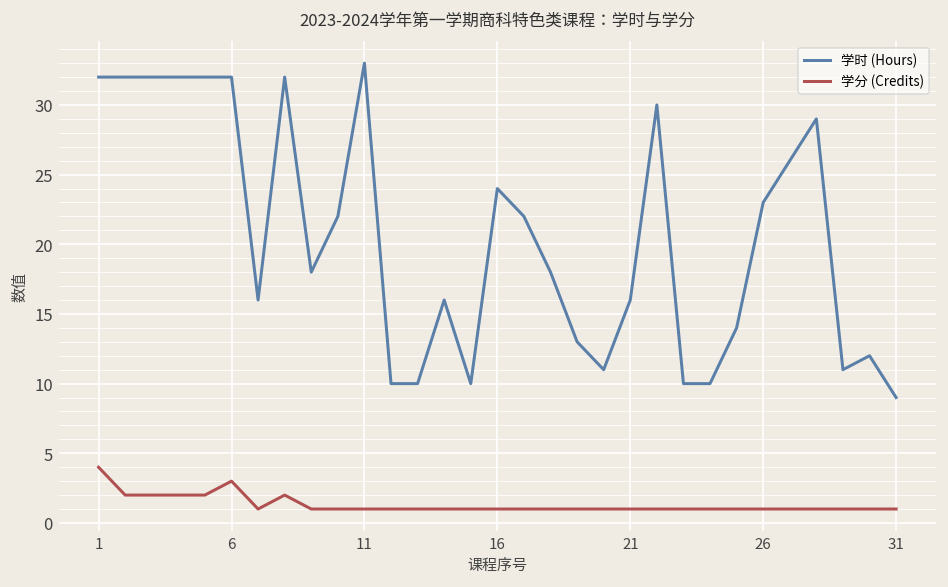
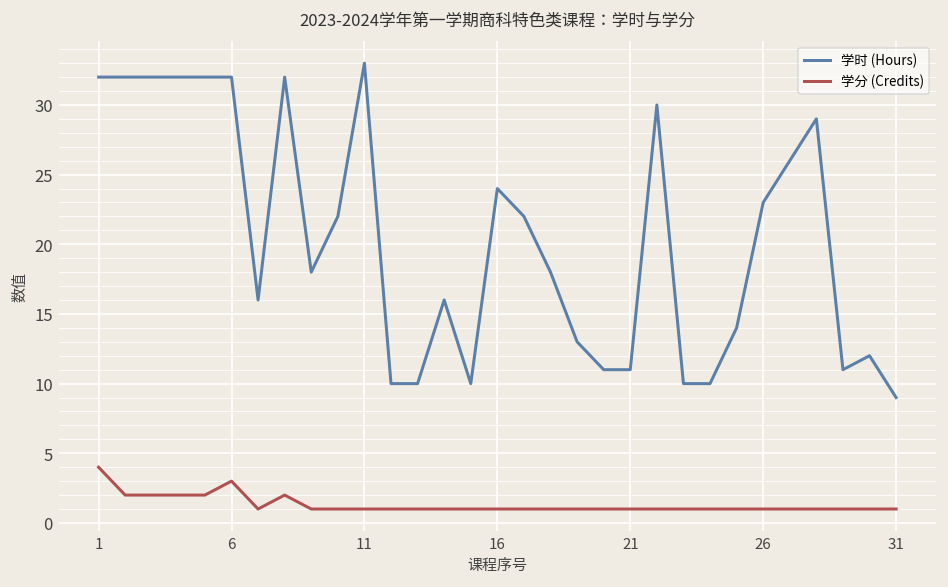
学时 (Hours), 21: 16 -> 11
